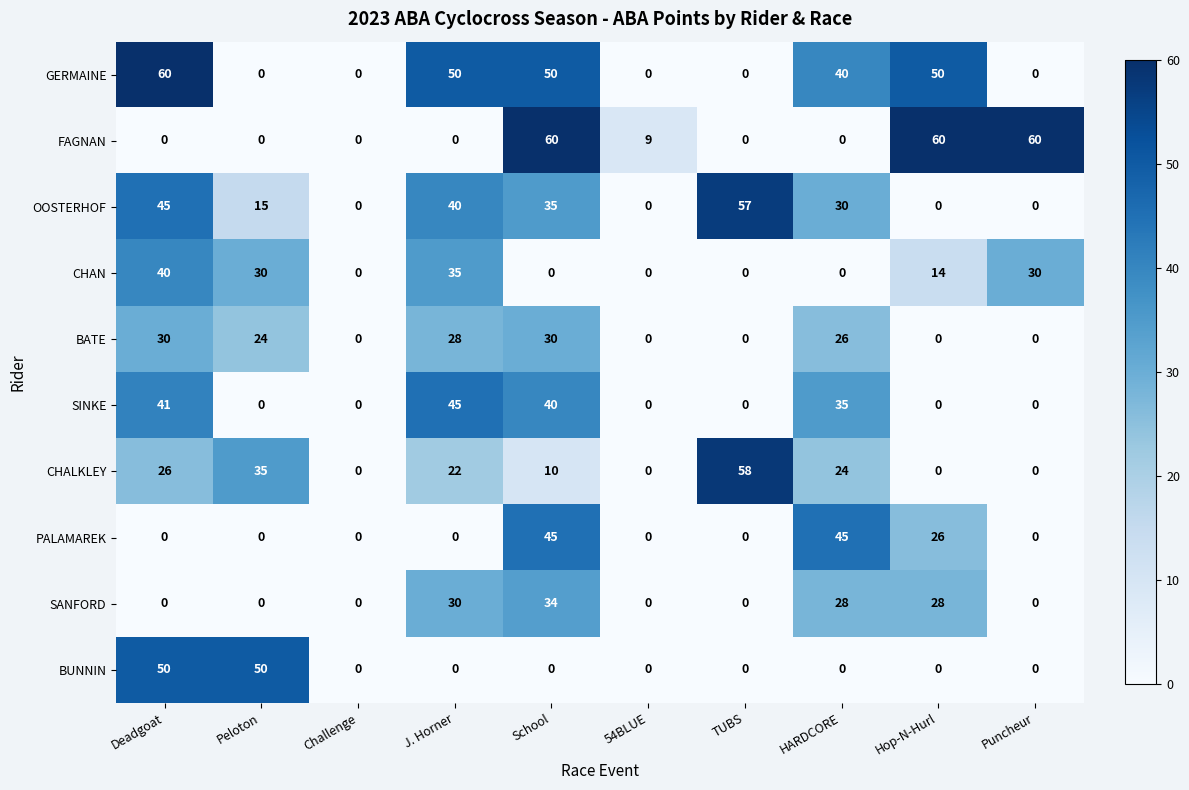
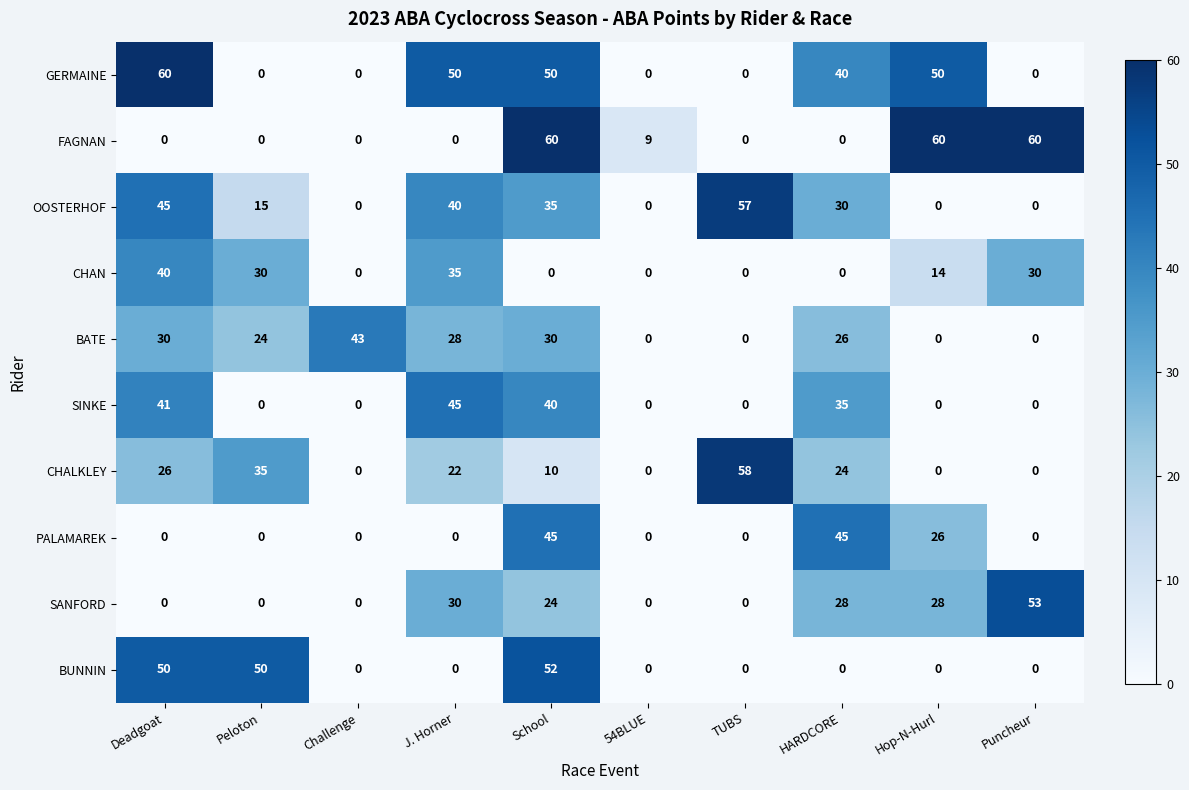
BATE, Challenge: 0 -> 43
SANFORD, School: 34 -> 24
SANFORD, Puncheur: 0 -> 53
BUNNIN, School: 0 -> 52
